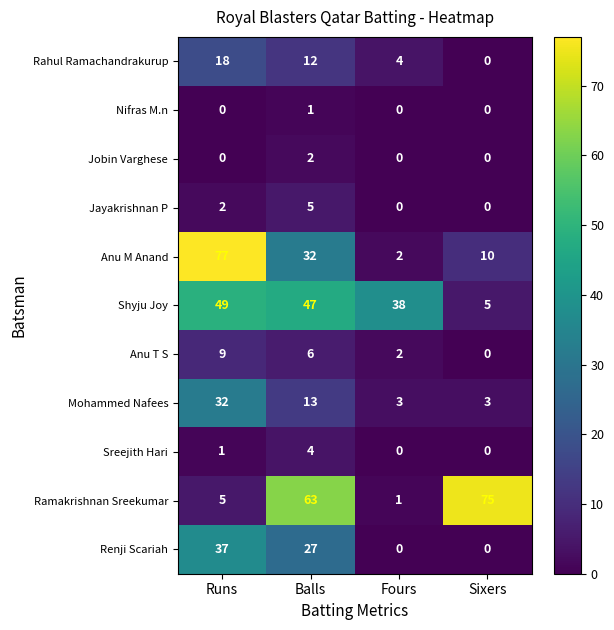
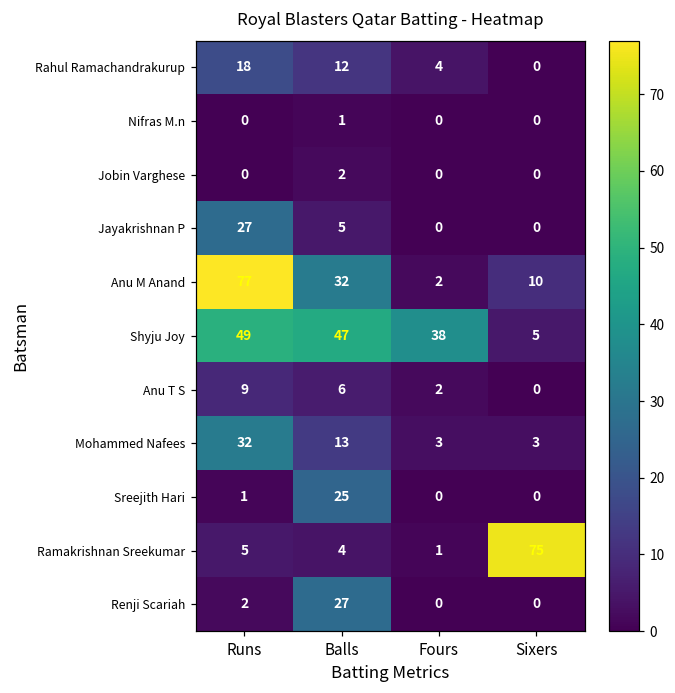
Jayakrishnan P, Runs: 2 -> 27
Sreejith Hari, Balls: 4 -> 25
Ramakrishnan Sreekumar, Balls: 63 -> 4
Renji Scariah, Runs: 37 -> 2
